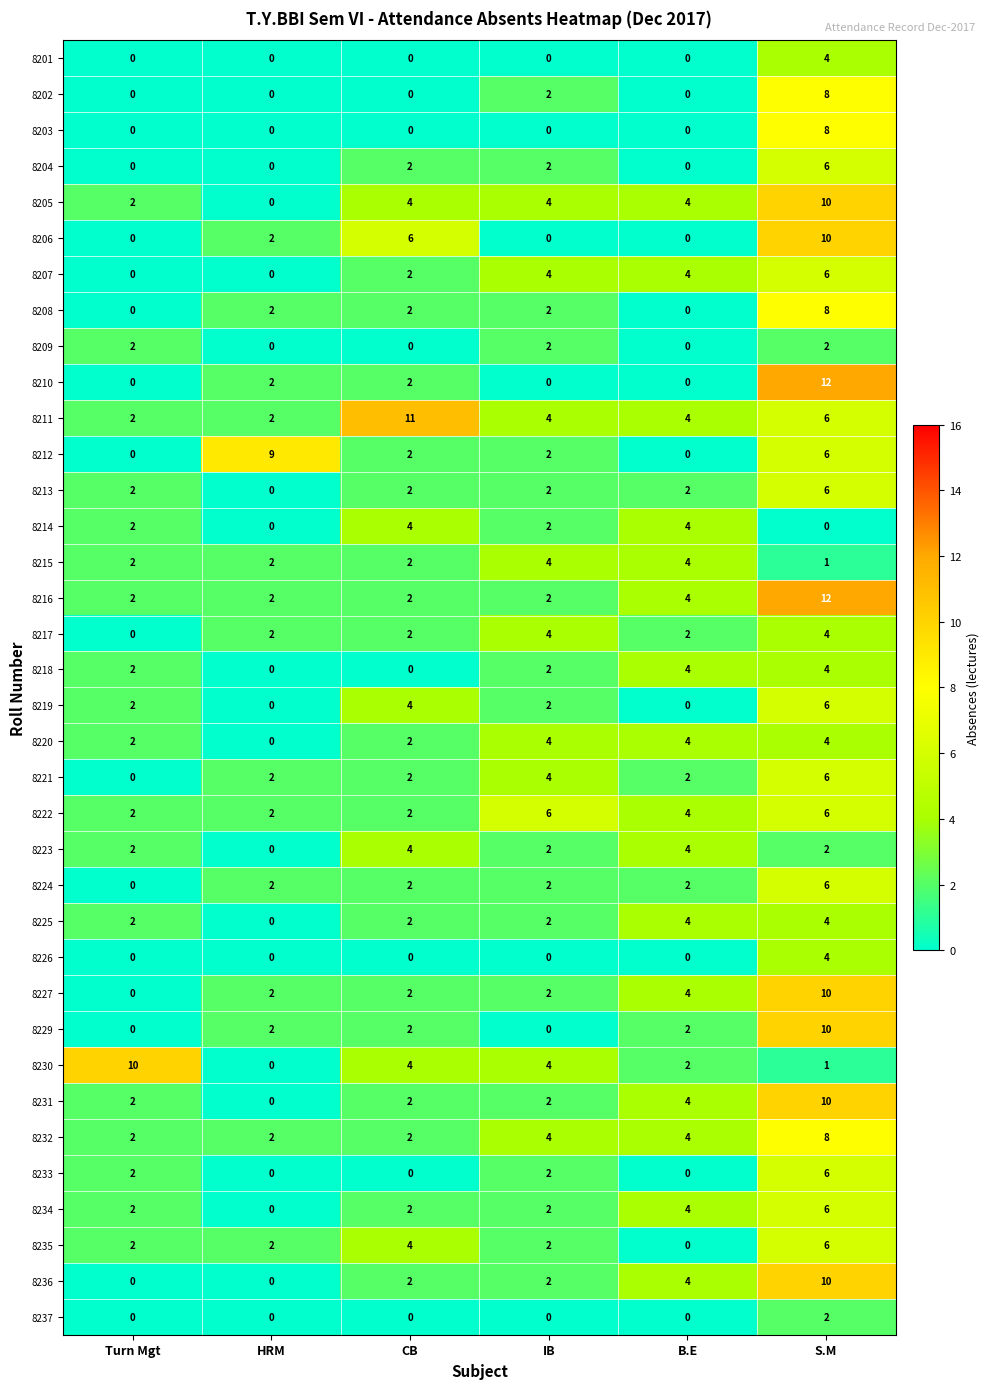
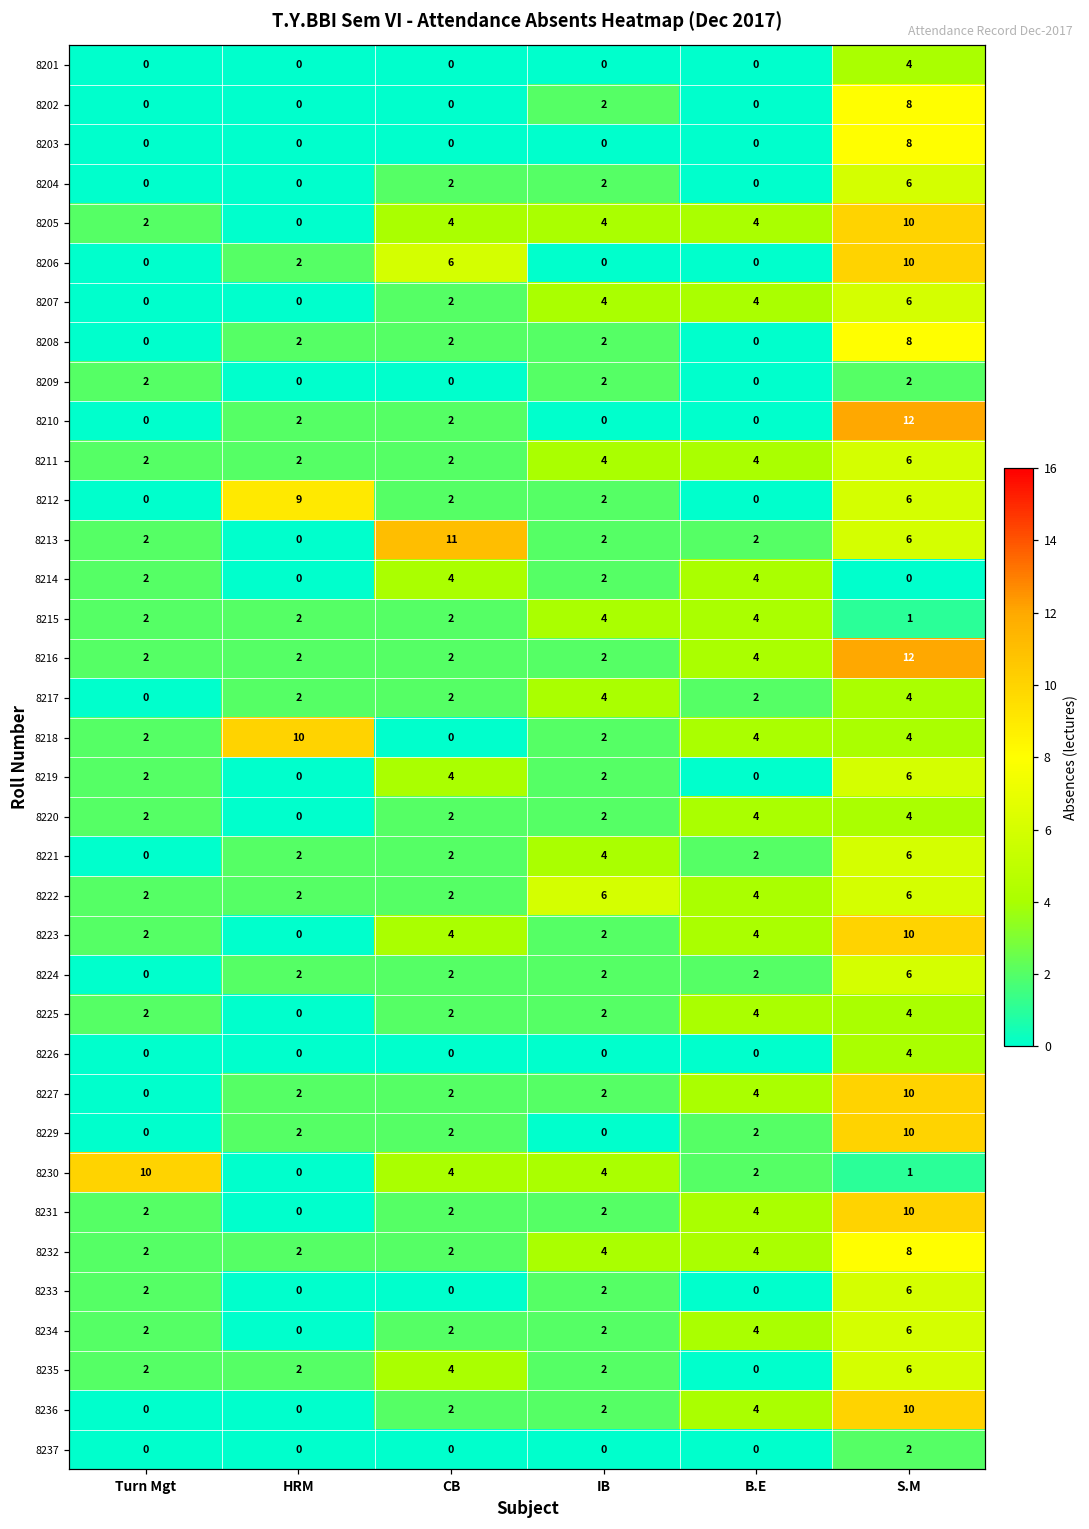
8211, CB: 11 -> 2
8213, CB: 2 -> 11
8218, HRM: 0 -> 10
8220, IB: 4 -> 2
8223, S.M: 2 -> 10
